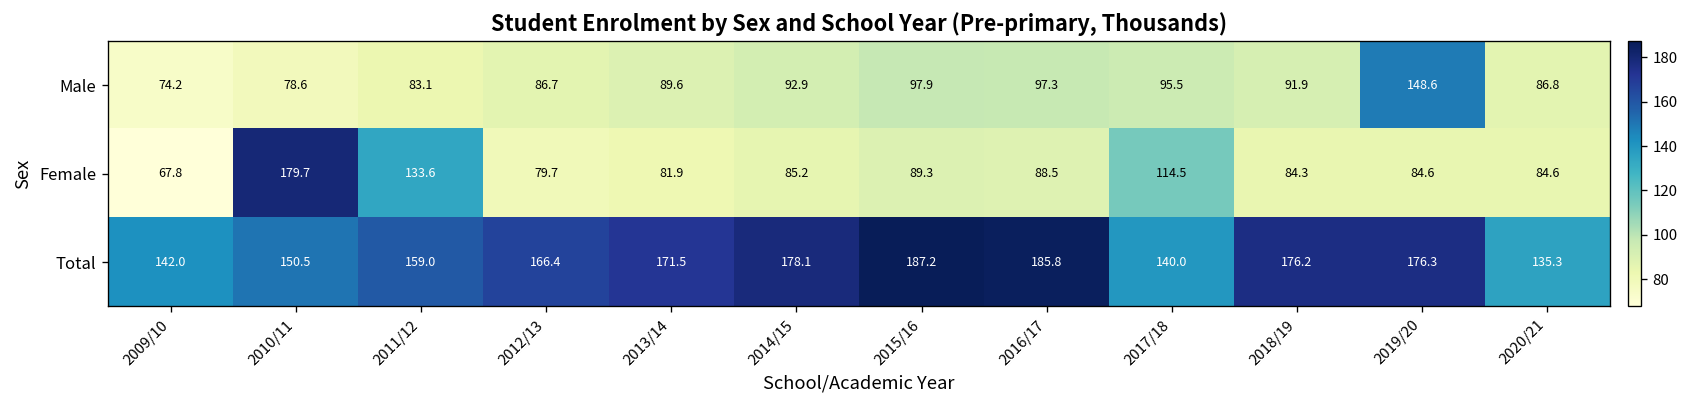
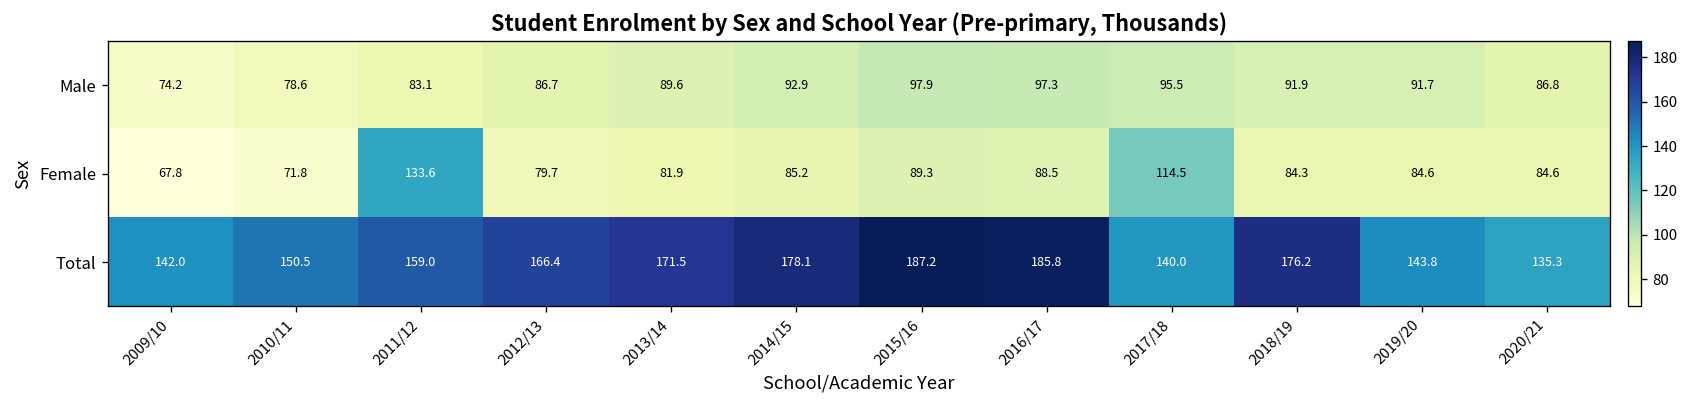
Male, 2019/20: 148.6 -> 91.7
Female, 2010/11: 179.7 -> 71.8
Total, 2019/20: 176.3 -> 143.8
